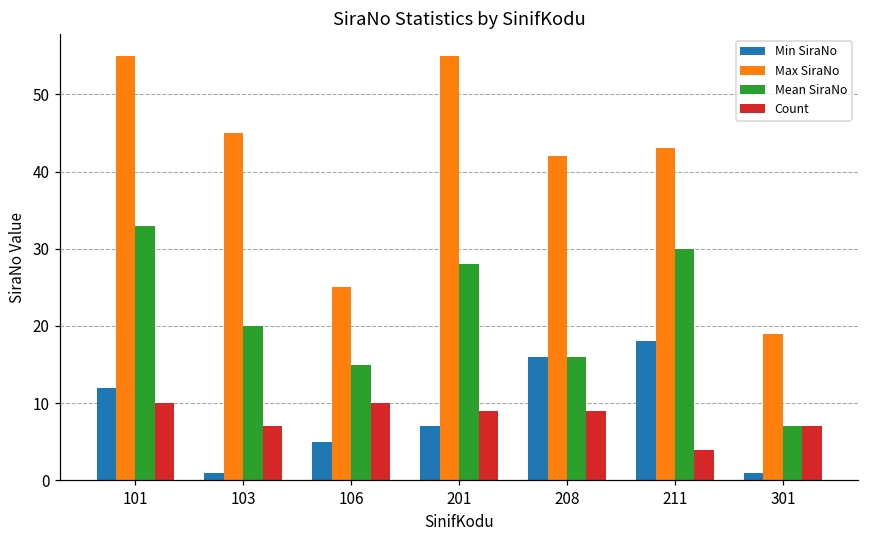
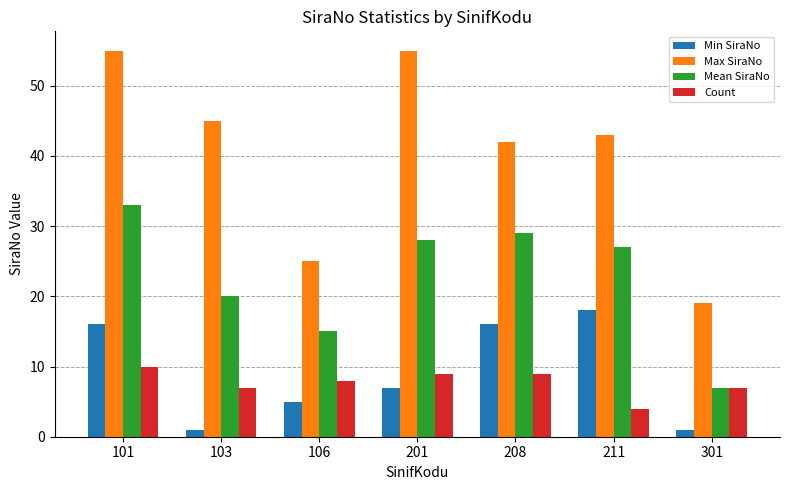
Min SiraNo, 101: 12 -> 16
Count, 106: 10 -> 8
Mean SiraNo, 208: 16 -> 29
Mean SiraNo, 211: 30 -> 27
